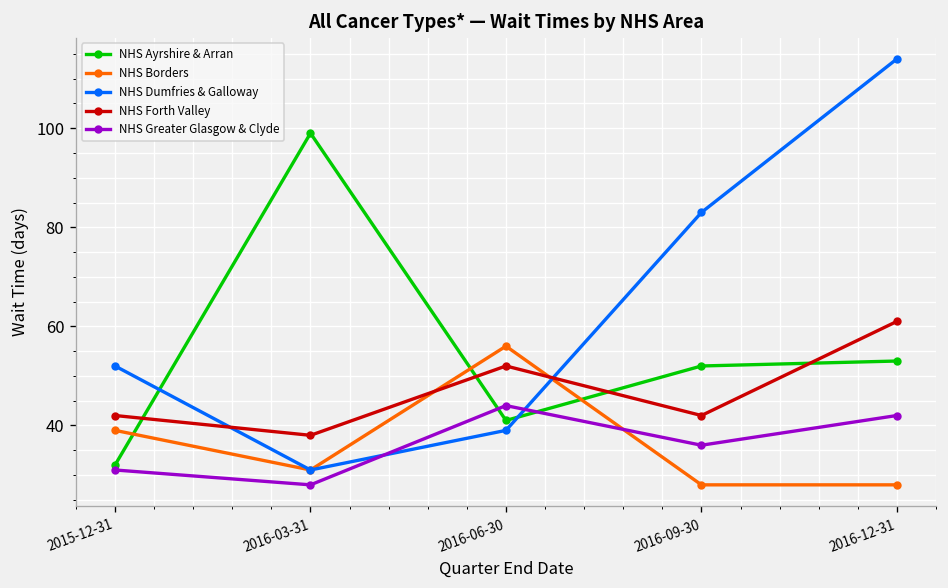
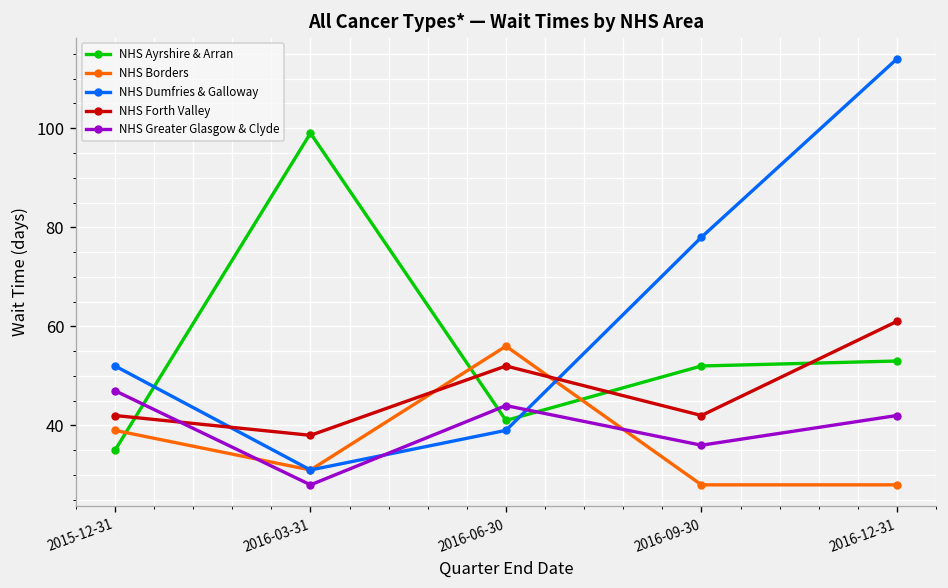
NHS Ayrshire & Arran, 2015-12-31: 32 -> 35
NHS Greater Glasgow & Clyde, 2015-12-31: 31 -> 47
NHS Dumfries & Galloway, 2016-09-30: 83 -> 78
